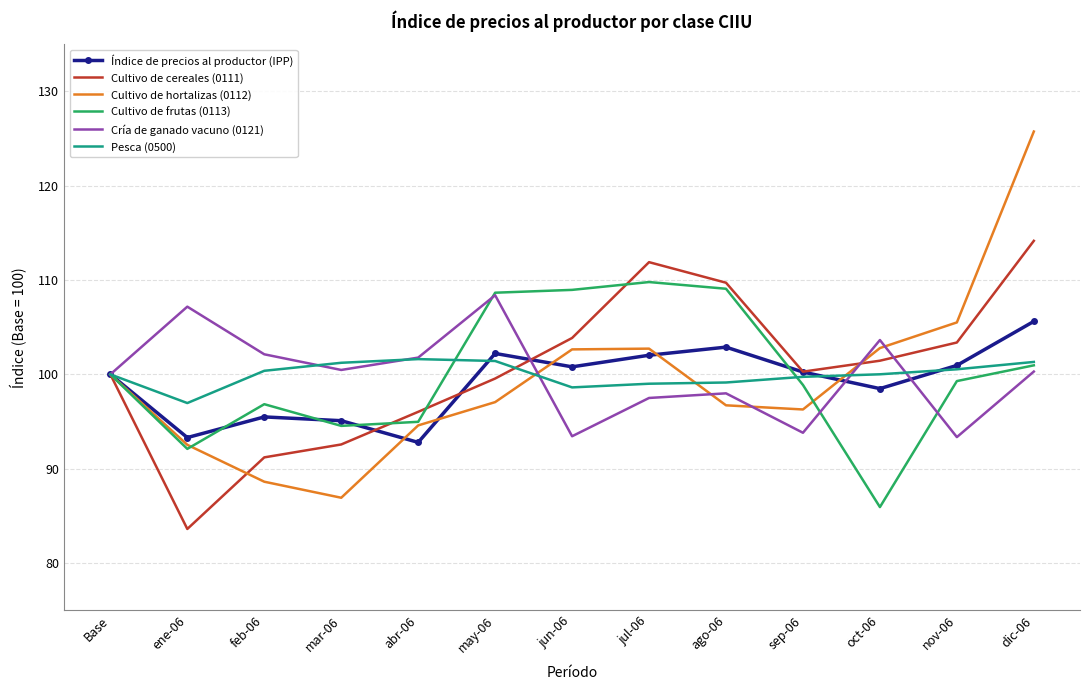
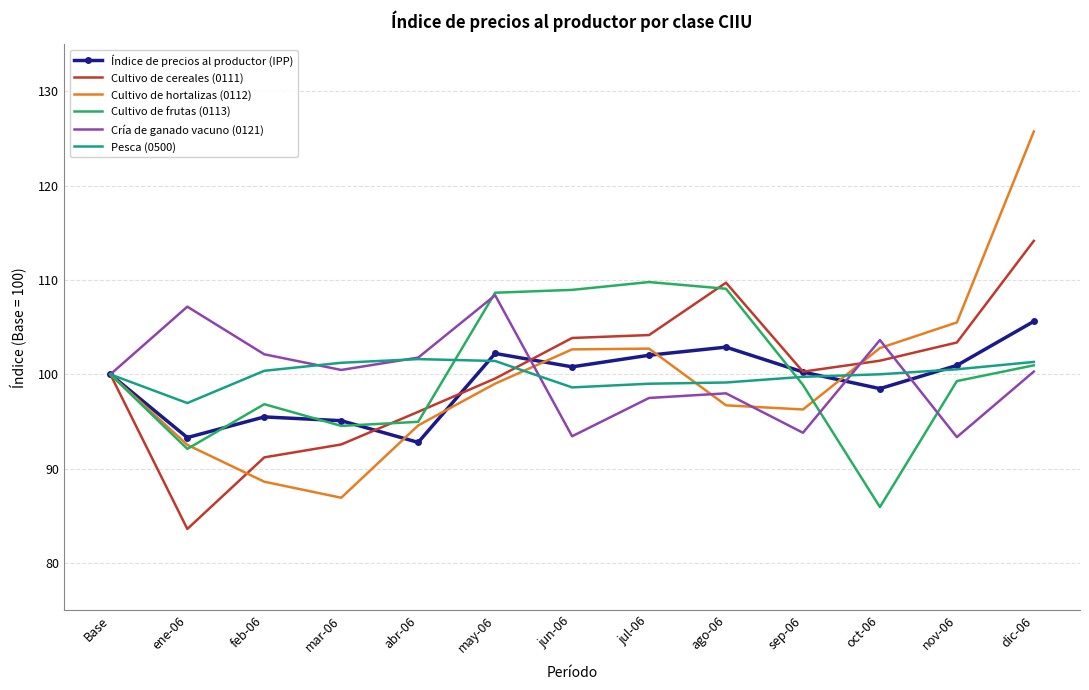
Cultivo de hortalizas (0112), may-06: 97 -> 99
Cultivo de cereales (0111), jul-06: 112 -> 104
